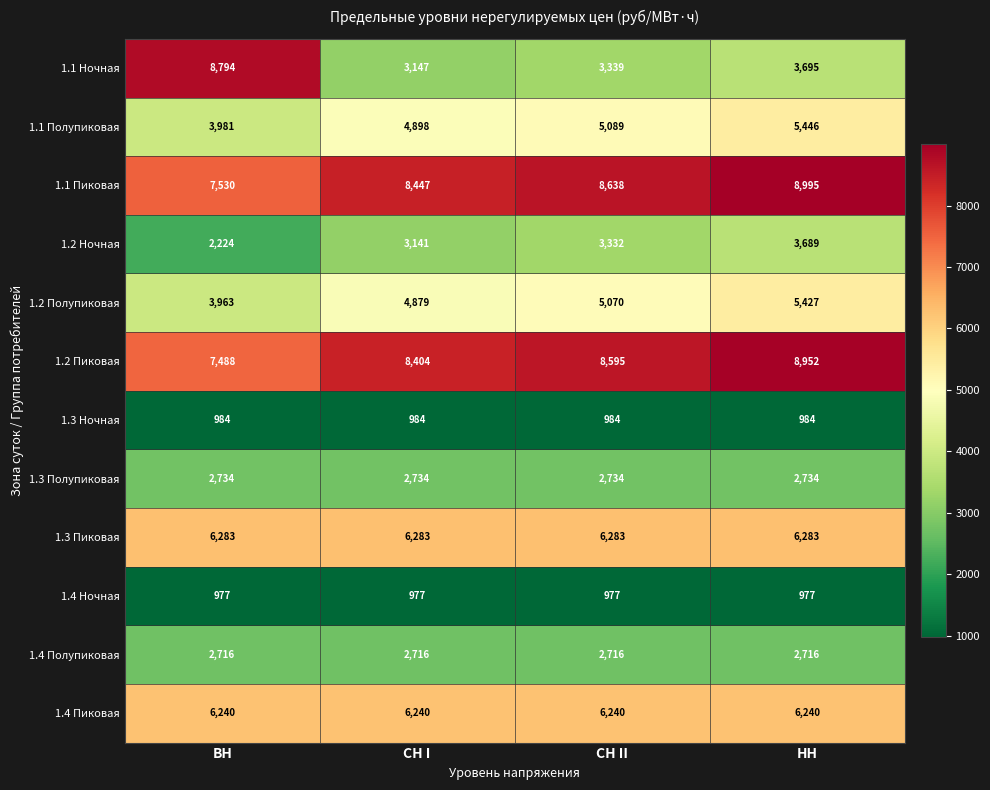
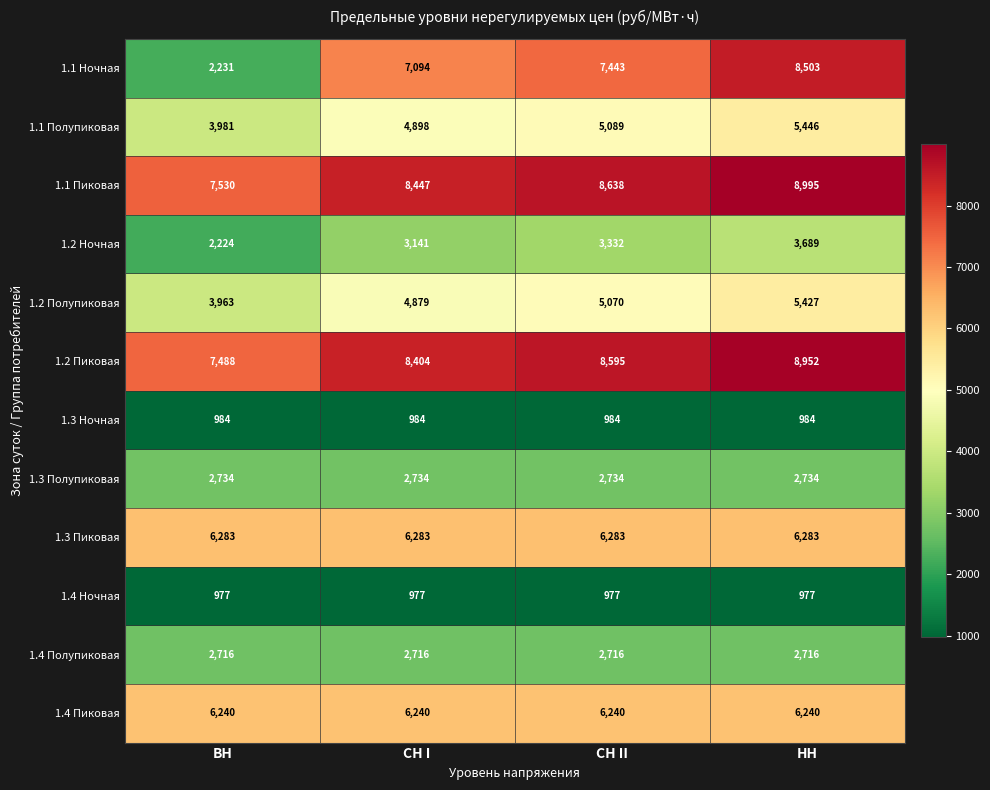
1.1 Ночная, ВН: 8,794 -> 2,231
1.1 Ночная, СН I: 3,147 -> 7,094
1.1 Ночная, СН II: 3,339 -> 7,443
1.1 Ночная, НН: 3,695 -> 8,503
